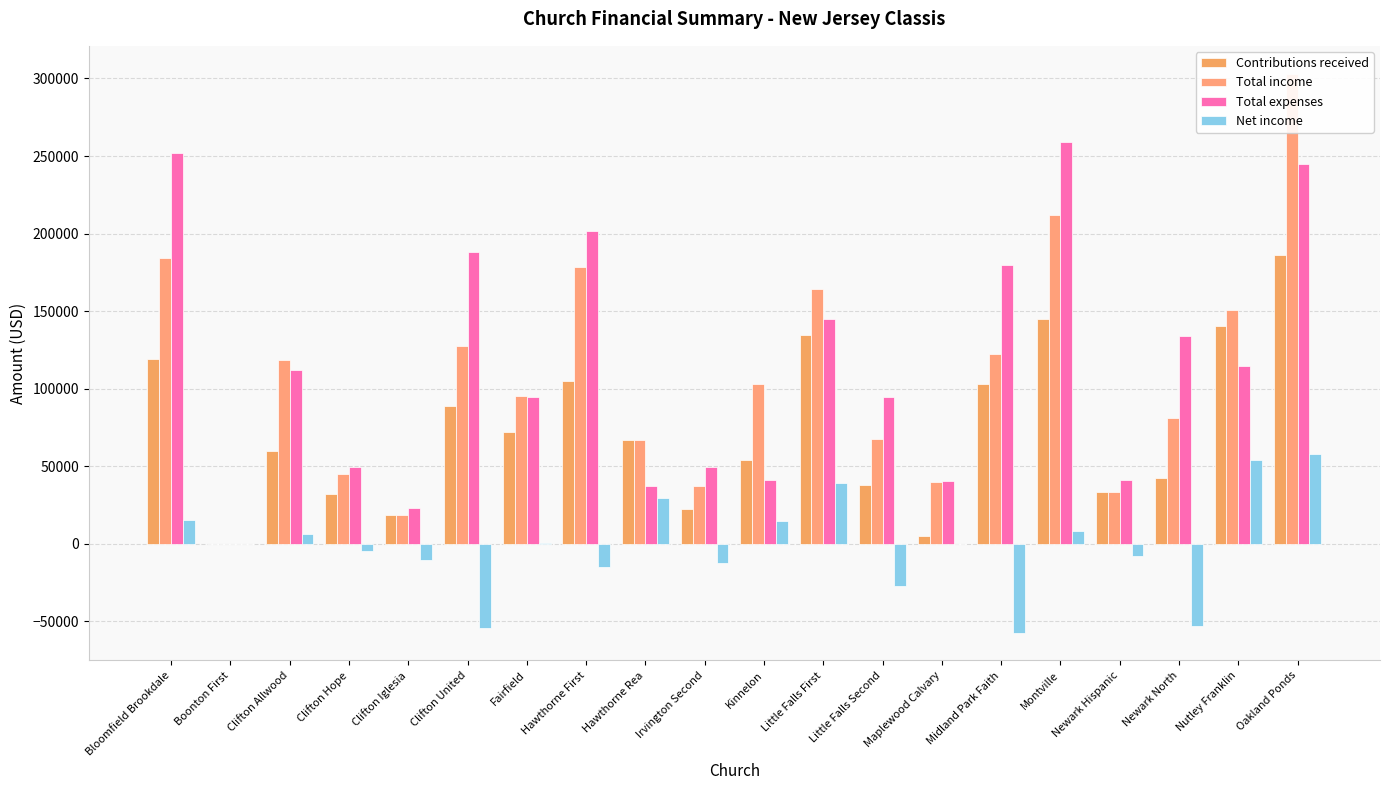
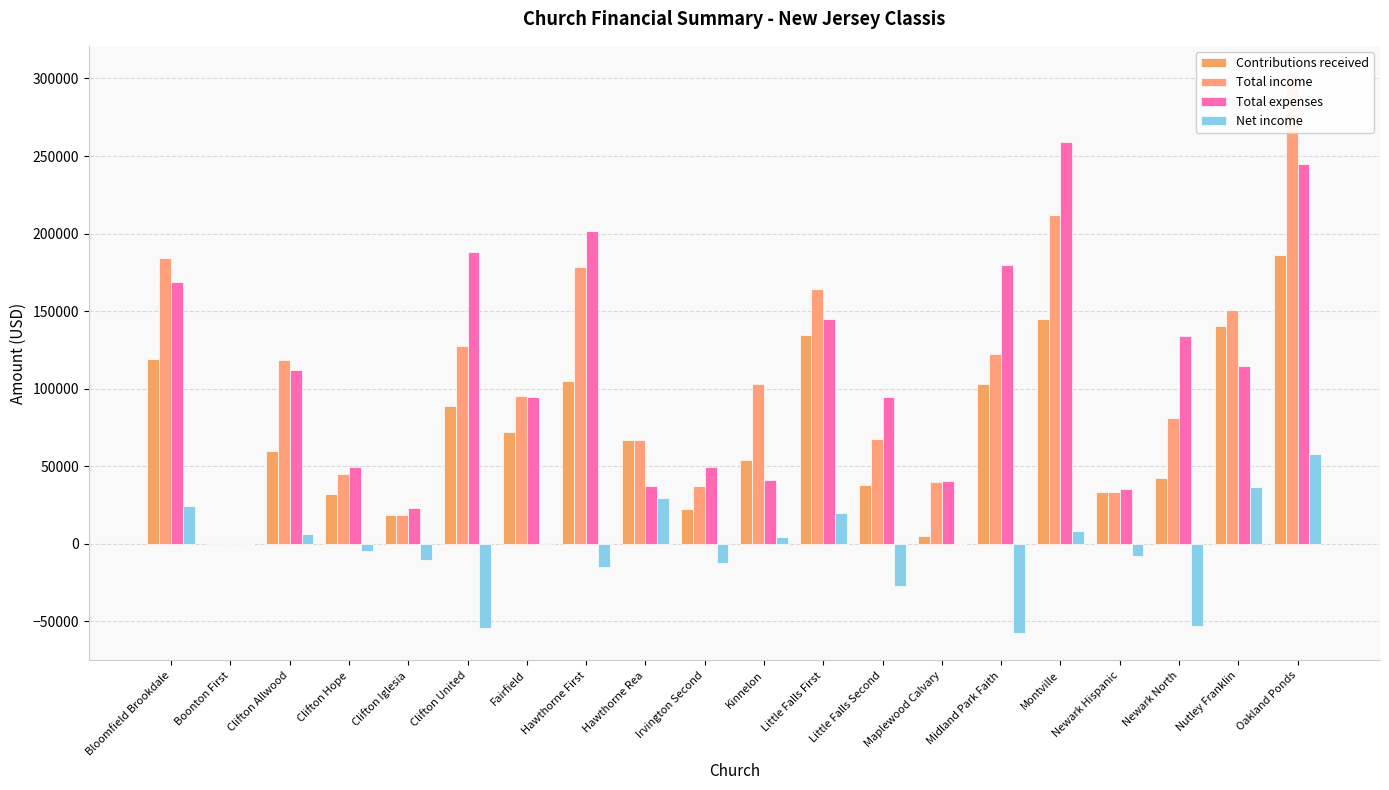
Total expenses, Bloomfield Brookdale: 252000 -> 169000
Net income, Bloomfield Brookdale: 16000 -> 24000
Net income, Kinnelon: 15000 -> 4000
Net income, Little Falls First: 39000 -> 20000
Total expenses, Newark Hispanic: 41000 -> 35000
Net income, Nutley Franklin: 54000 -> 36000
